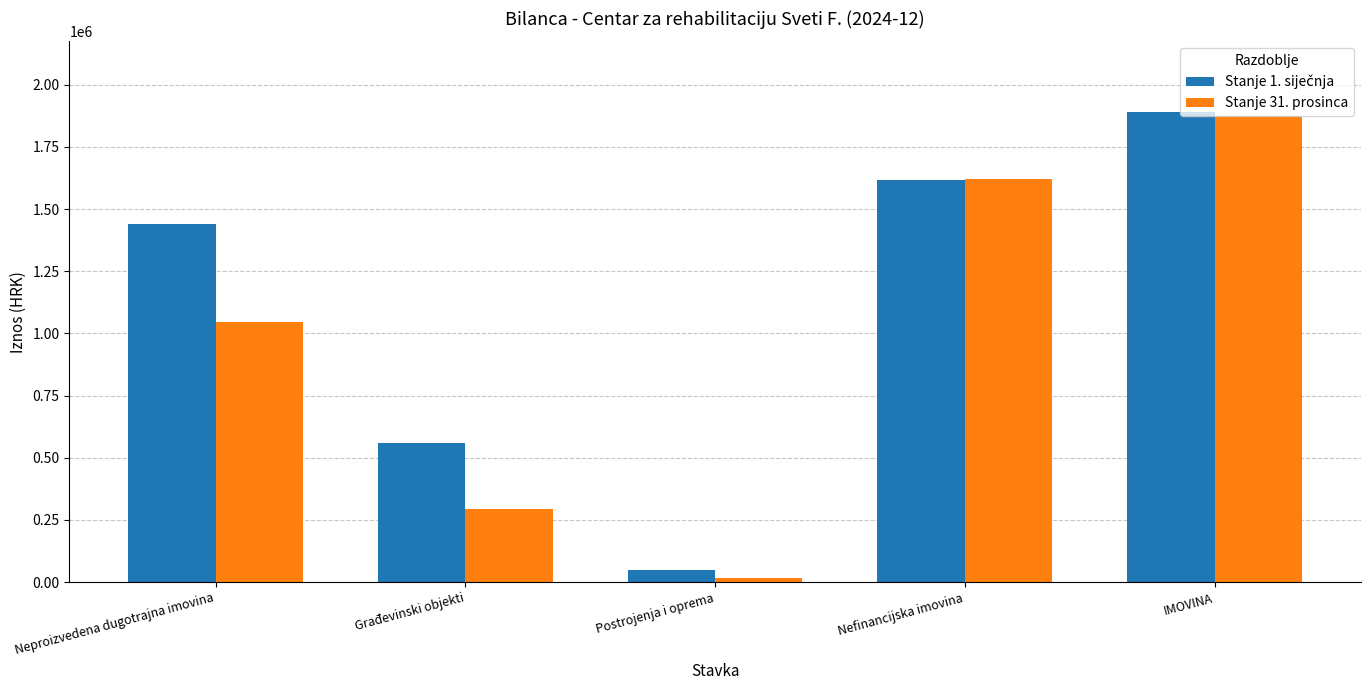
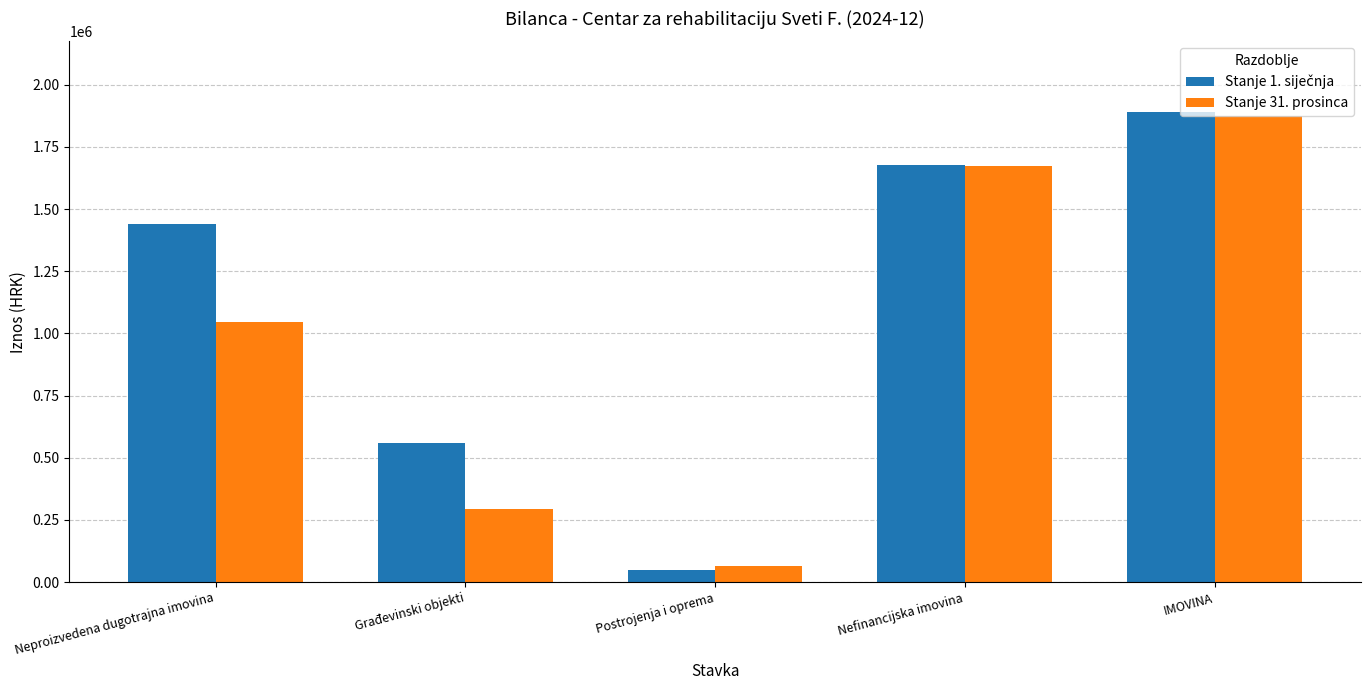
Stanje 31. prosinca, Postrojenja i oprema: 20000 -> 70000
Stanje 1. siječnja, Nefinancijska imovina: 1620000 -> 1680000
Stanje 31. prosinca, Nefinancijska imovina: 1620000 -> 1670000
